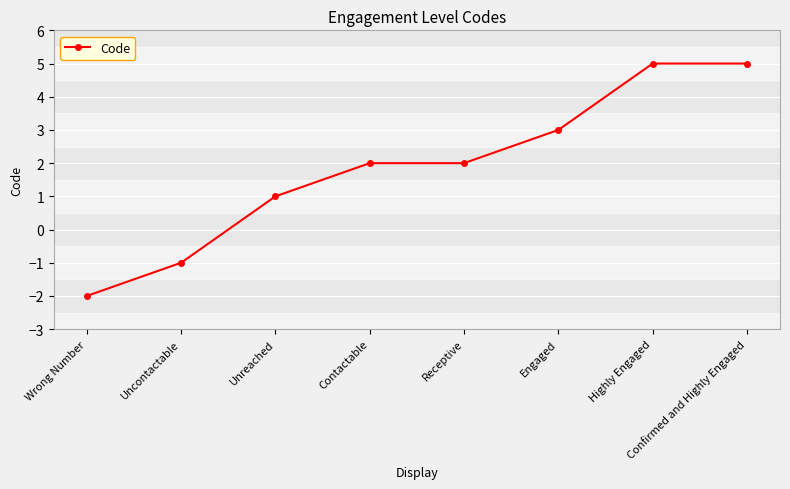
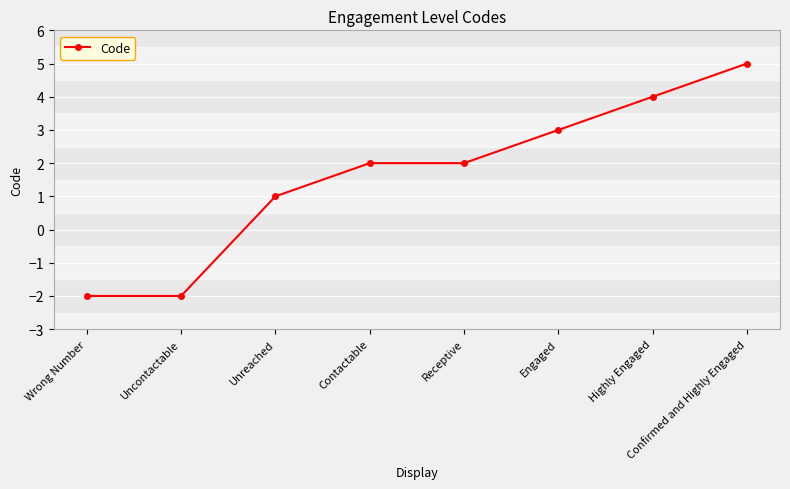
Uncontactable: -1 -> -2
Highly Engaged: 5 -> 4
